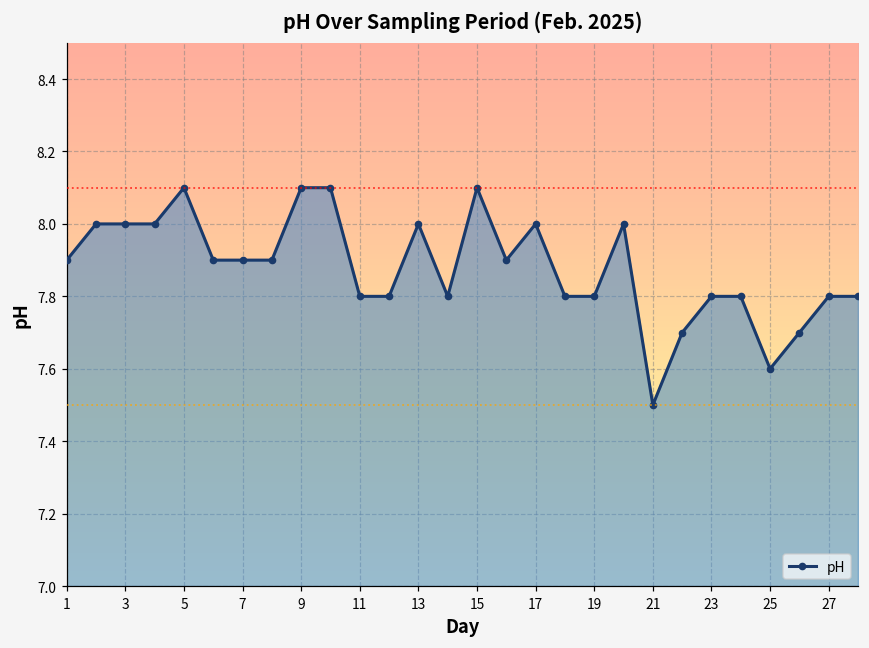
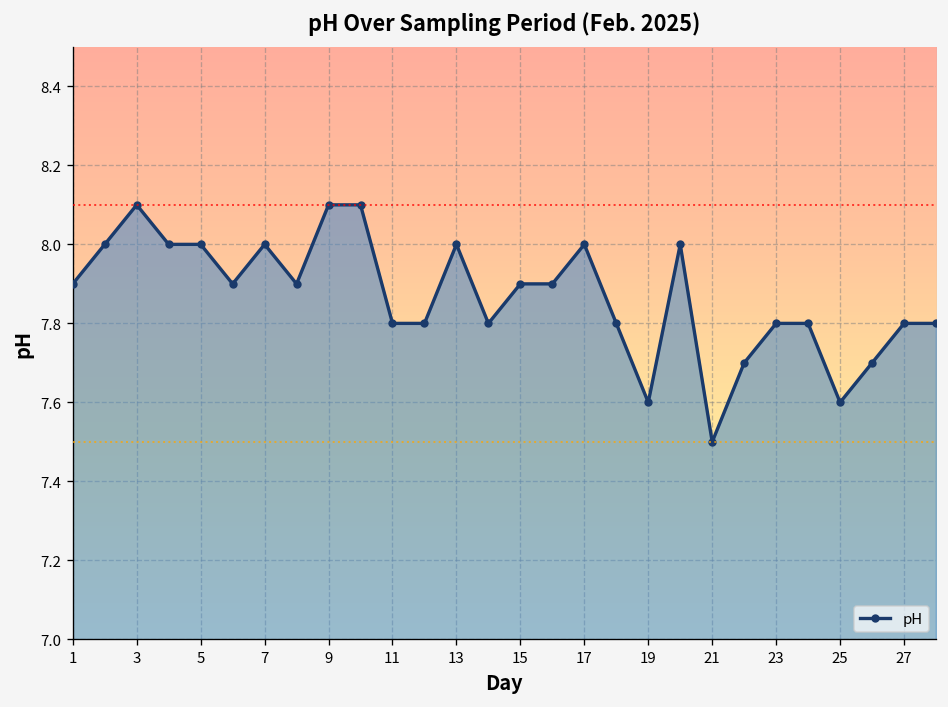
3: 8.0 -> 8.1
5: 8.1 -> 8.0
7: 7.9 -> 8.0
15: 8.1 -> 7.9
19: 7.8 -> 7.6
